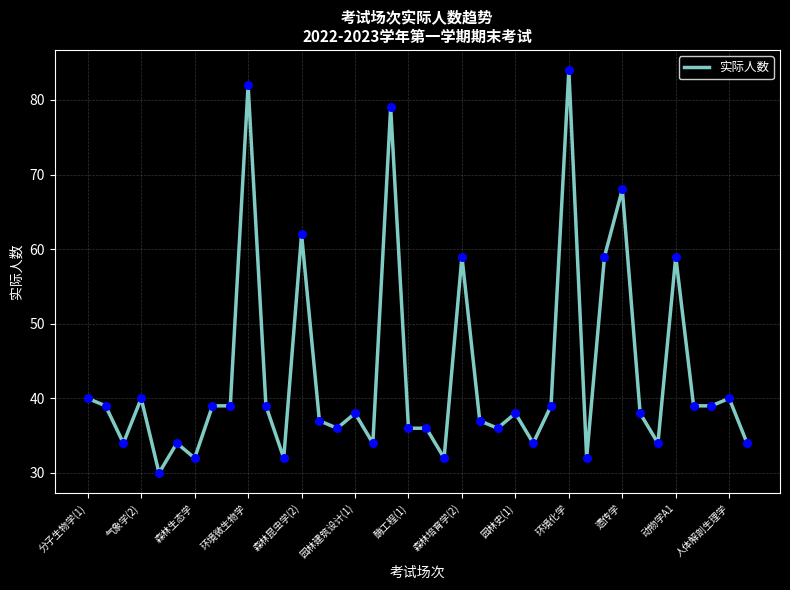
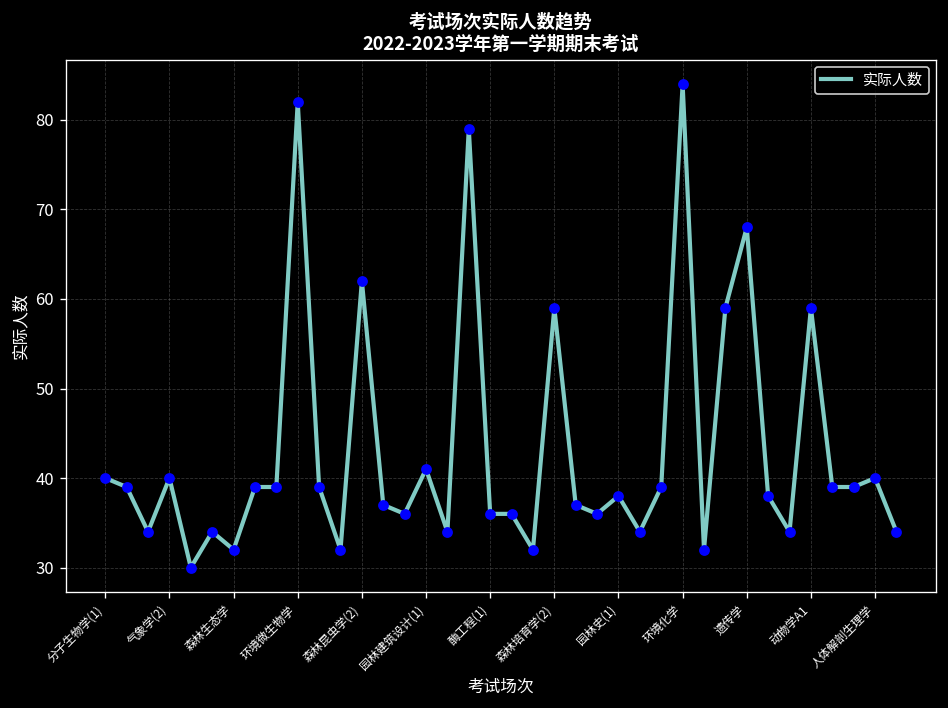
园林建筑设计(1): 38 -> 41
